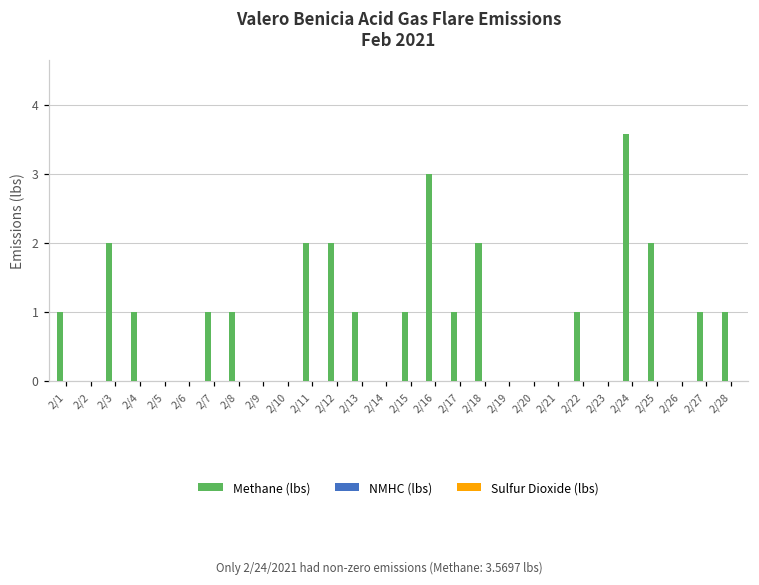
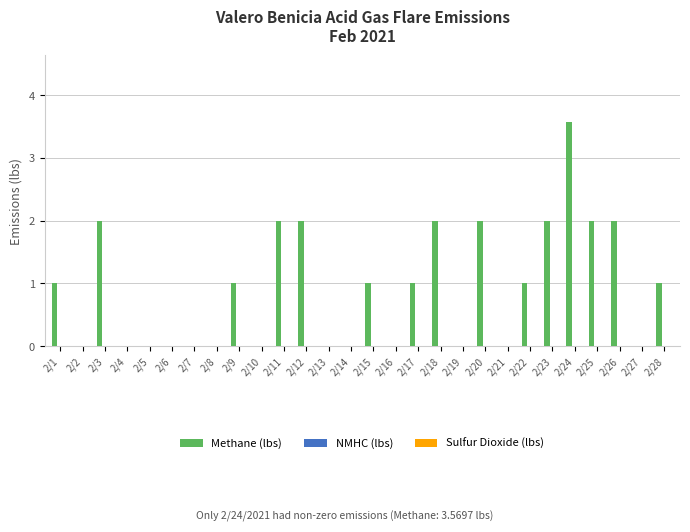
Methane (lbs), 2/4: 1 -> 0
Methane (lbs), 2/7: 1 -> 0
Methane (lbs), 2/8: 1 -> 0
Methane (lbs), 2/9: 0 -> 1
Methane (lbs), 2/13: 1 -> 0
Methane (lbs), 2/16: 3 -> 0
Methane (lbs), 2/20: 0 -> 2
Methane (lbs), 2/23: 0 -> 2
Methane (lbs), 2/26: 0 -> 2
Methane (lbs), 2/27: 1 -> 0
